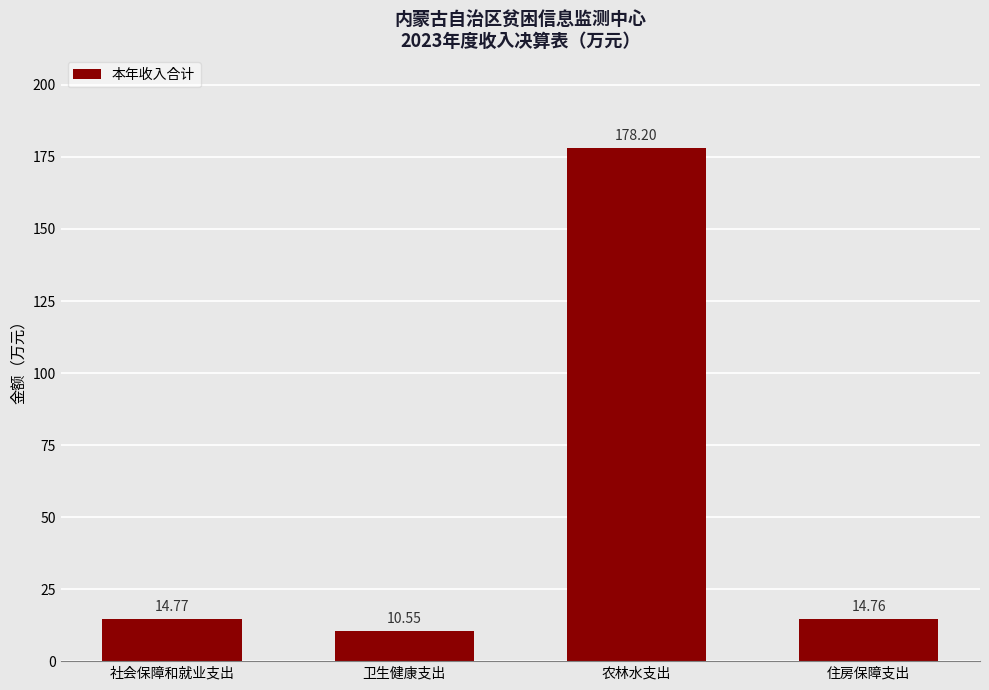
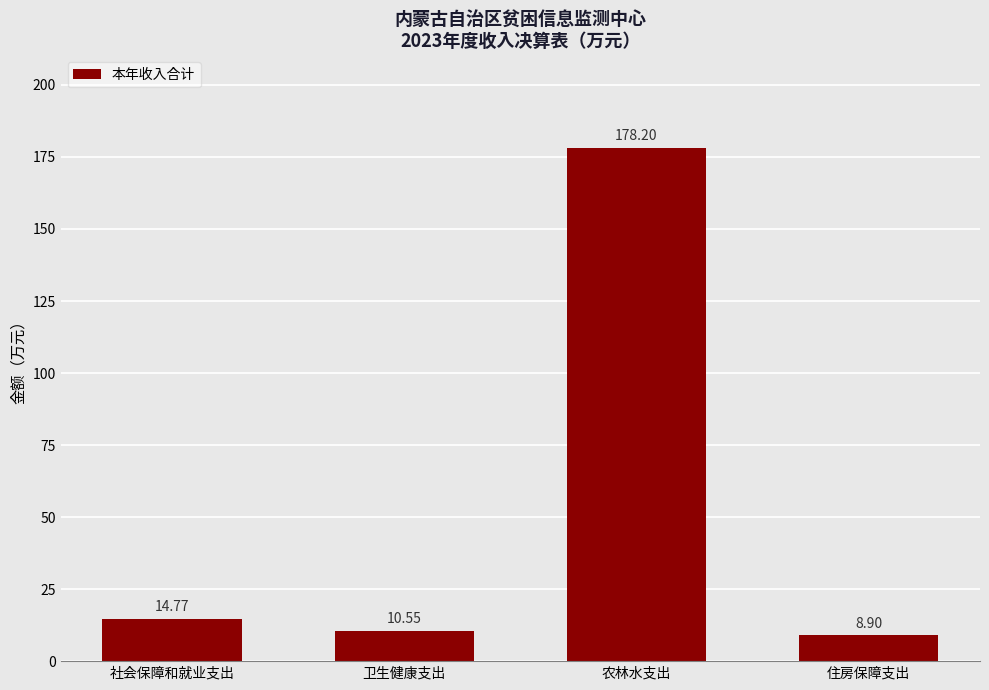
住房保障支出: 14.76 -> 8.90
